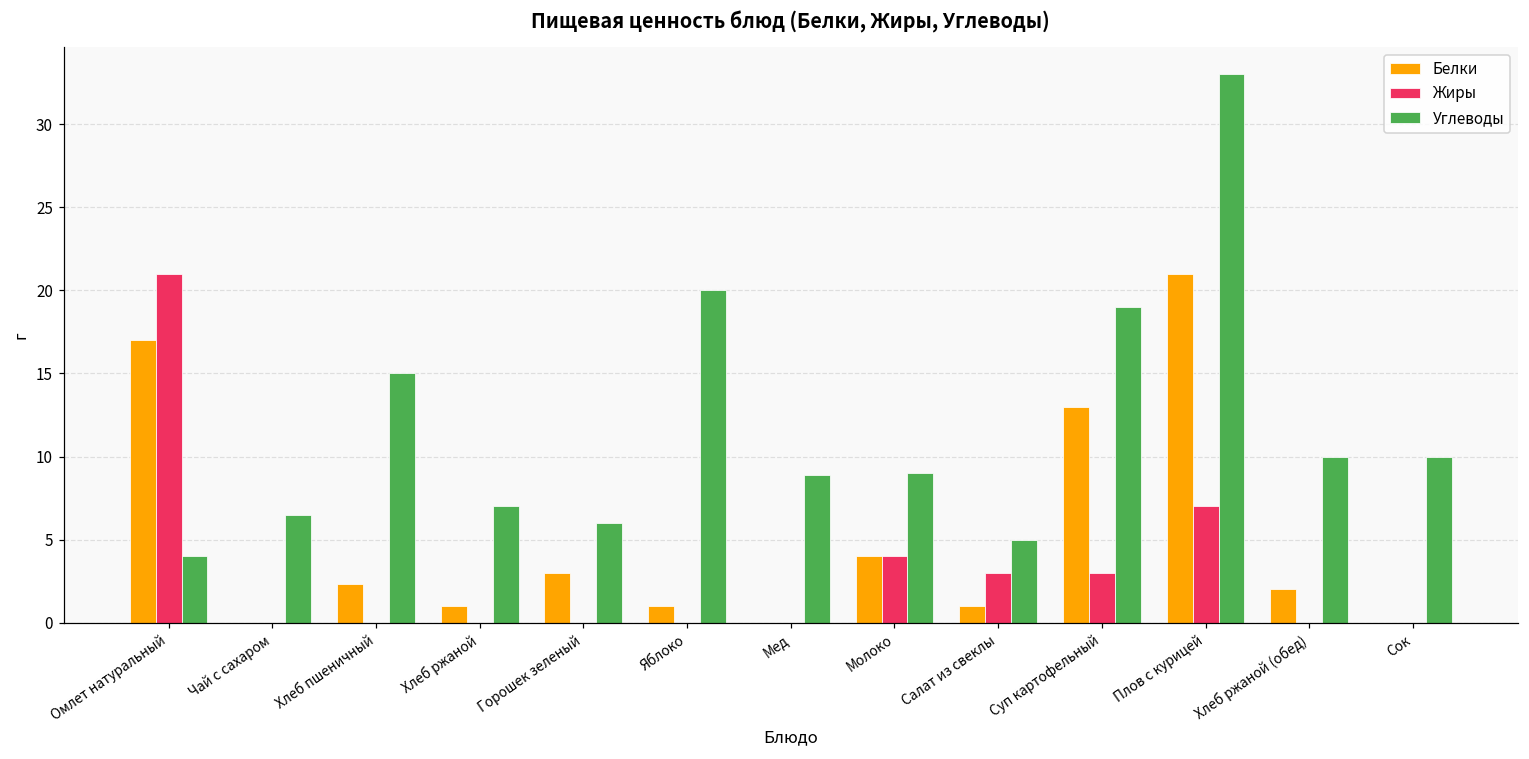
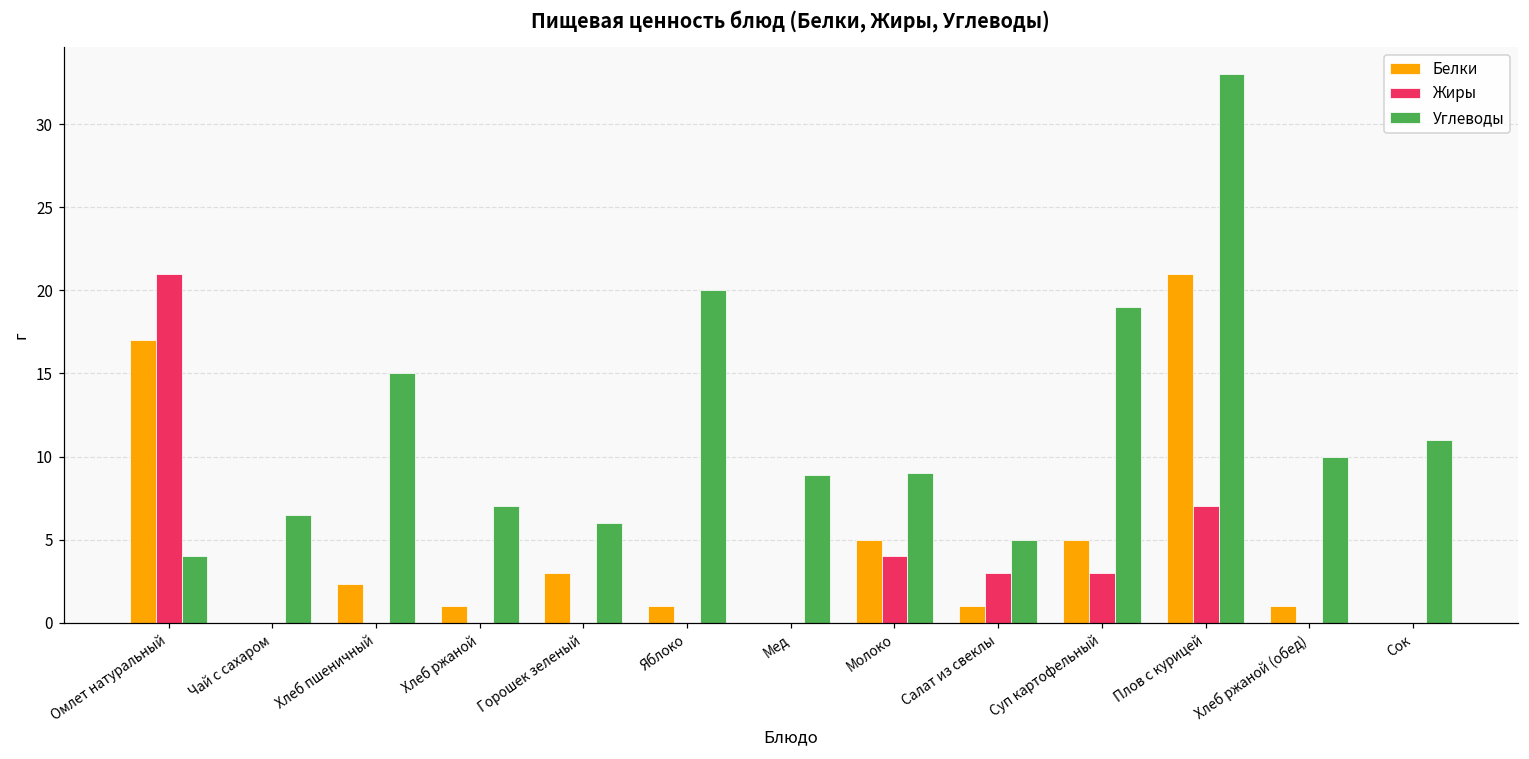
Белки, Молоко: 4 -> 5
Белки, Суп картофельный: 13 -> 5
Белки, Хлеб ржаной (обед): 2 -> 1
Углеводы, Сок: 10 -> 11
